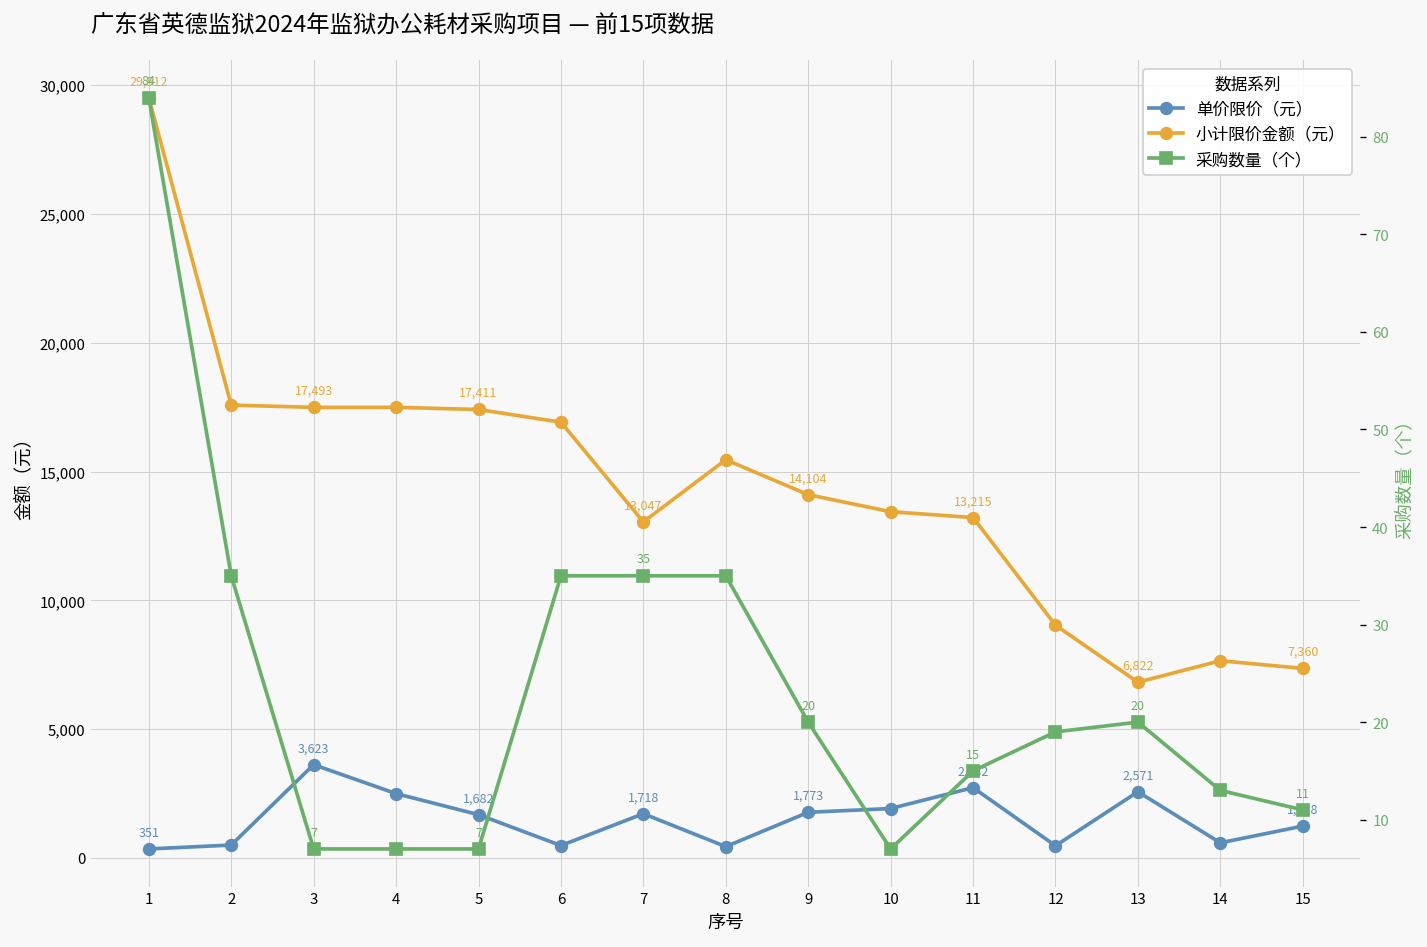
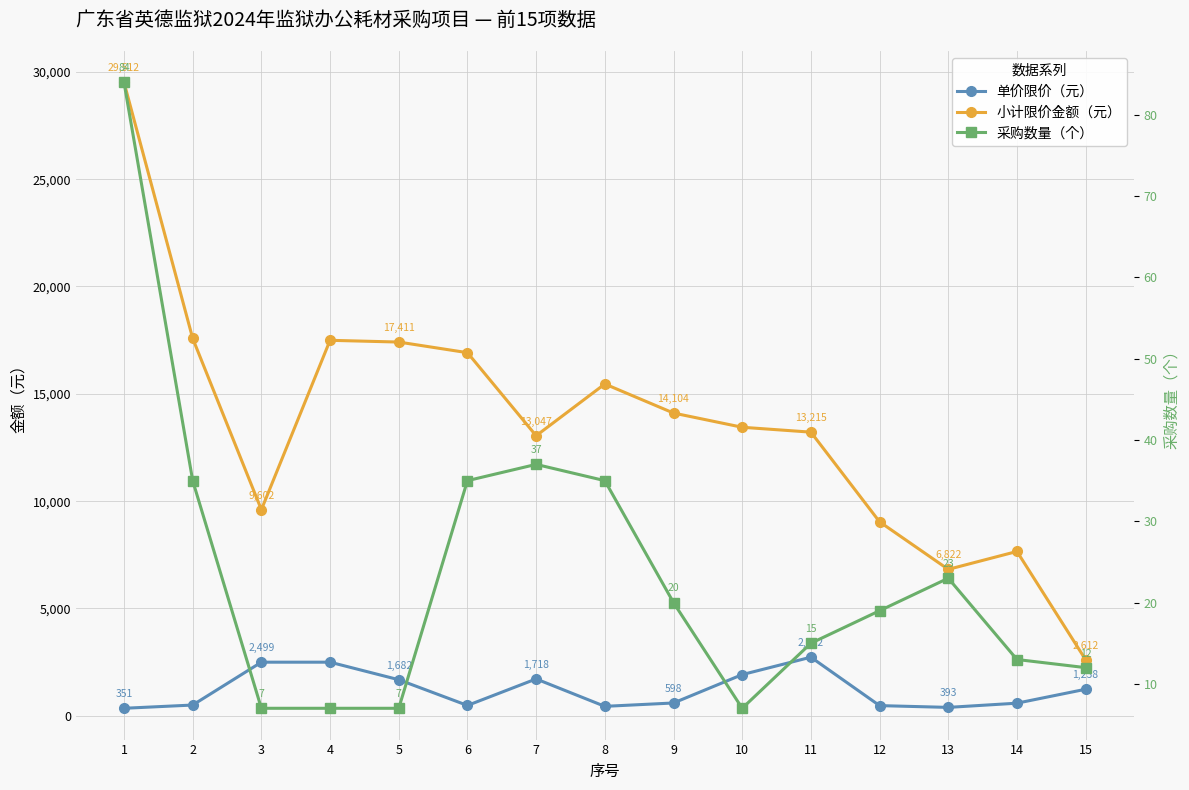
单价限价（元）, 3: 3,623 -> 2,499
小计限价金额（元）, 3: 17,493 -> 9,602
单价限价（元）, 9: 1,773 -> 598
单价限价（元）, 13: 2,571 -> 393
小计限价金额（元）, 15: 7,360 -> 2,612
采购数量（个）, 7: 35 -> 37
采购数量（个）, 13: 20 -> 23
采购数量（个）, 15: 11 -> 12
